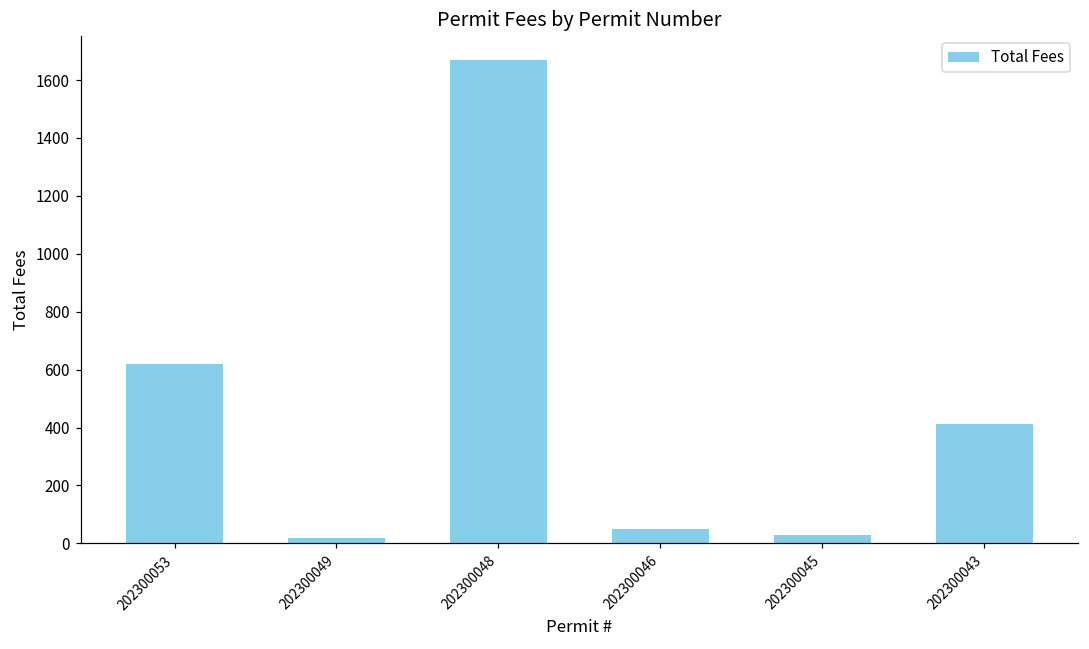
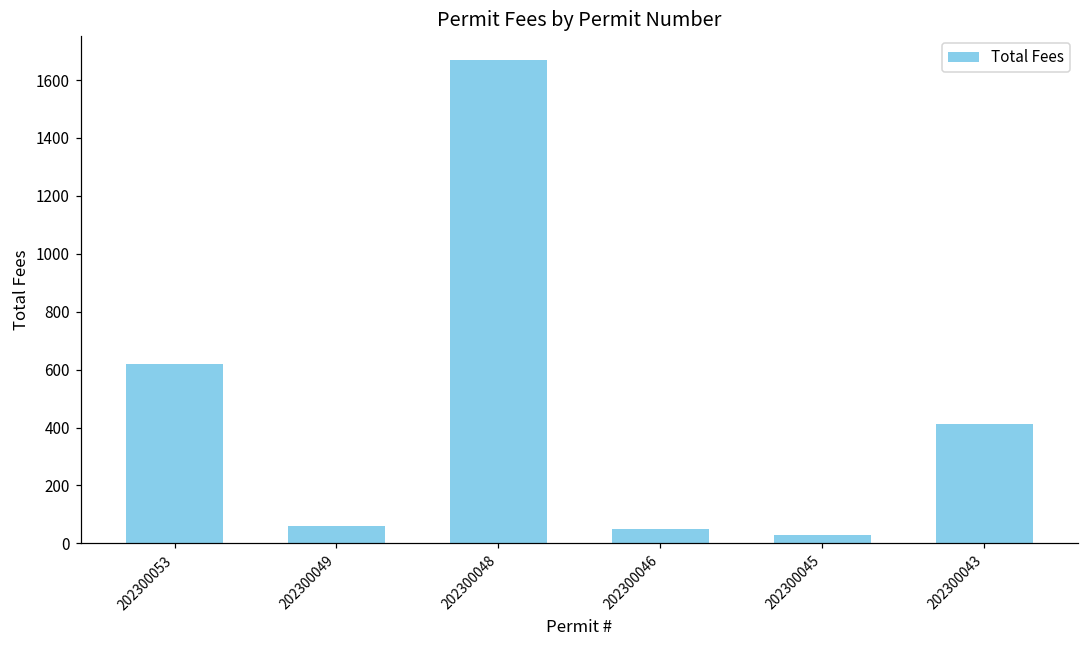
202300049: 20 -> 60
